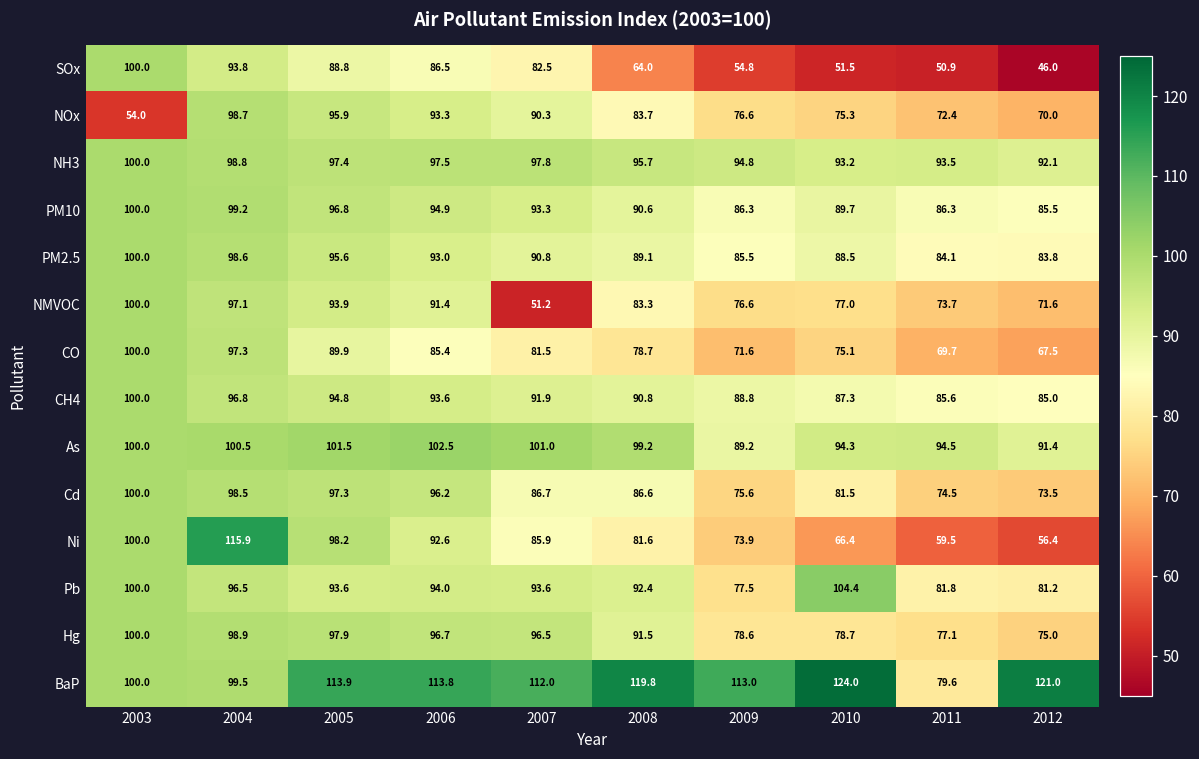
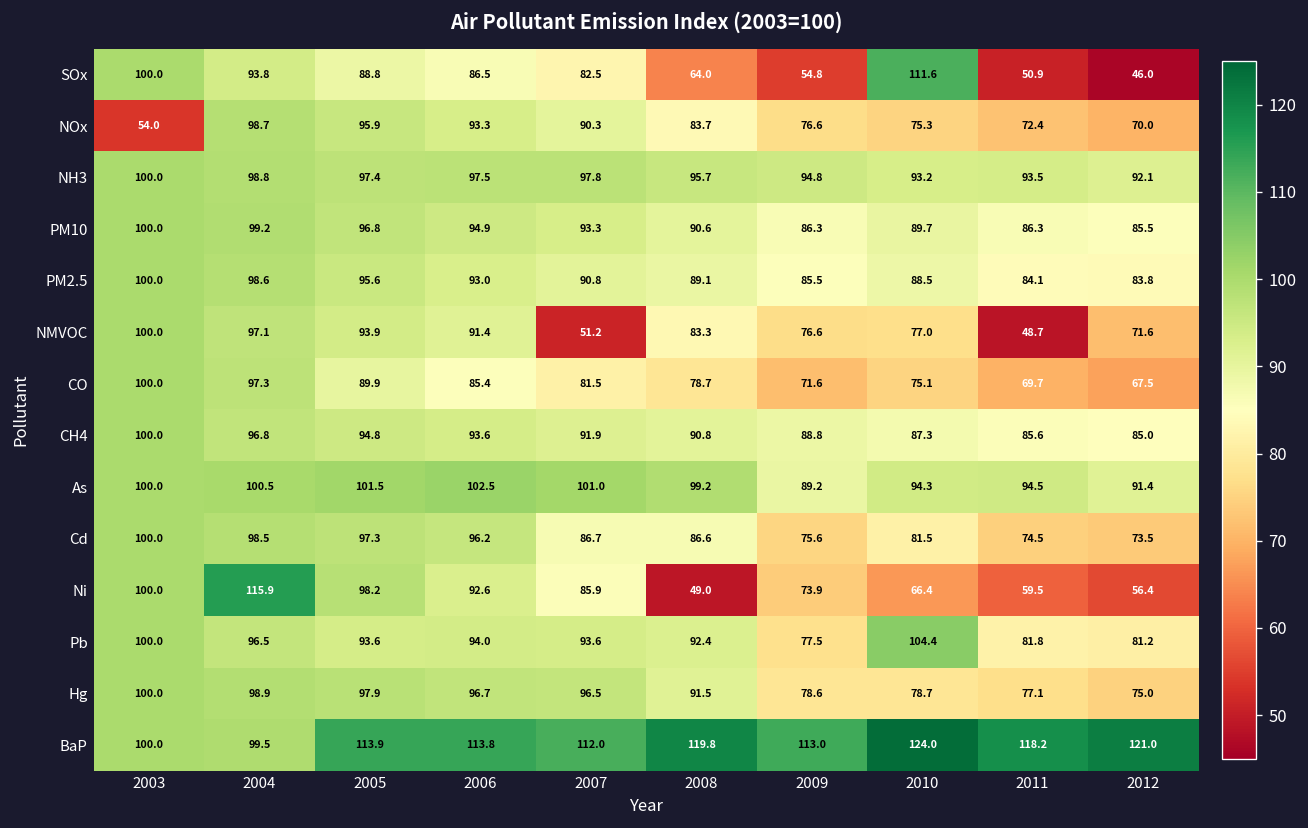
SOx, 2010: 51.5 -> 111.6
NMVOC, 2011: 73.7 -> 48.7
Ni, 2008: 81.6 -> 49.0
BaP, 2011: 79.6 -> 118.2
